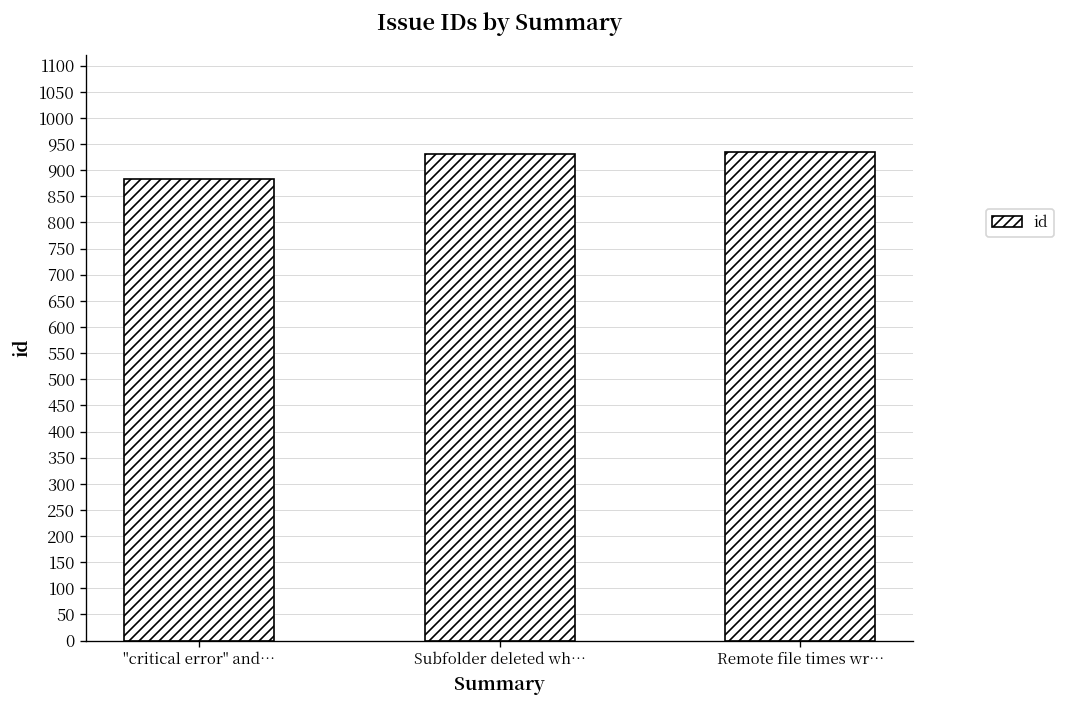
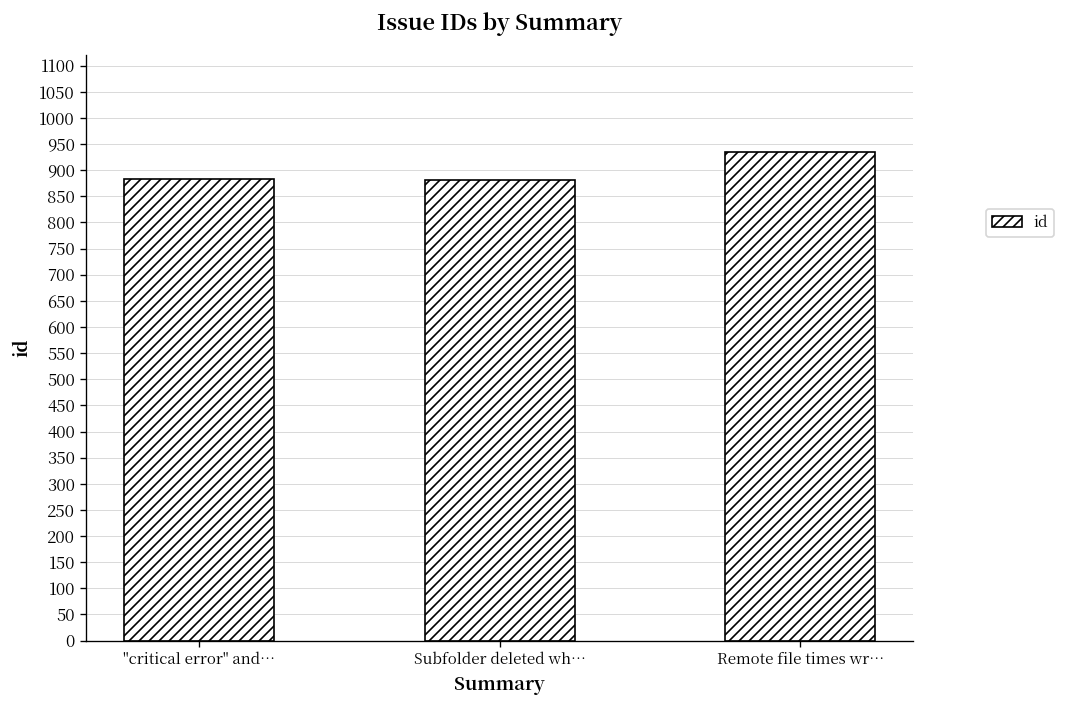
Subfolder deleted wh…: 930 -> 880
